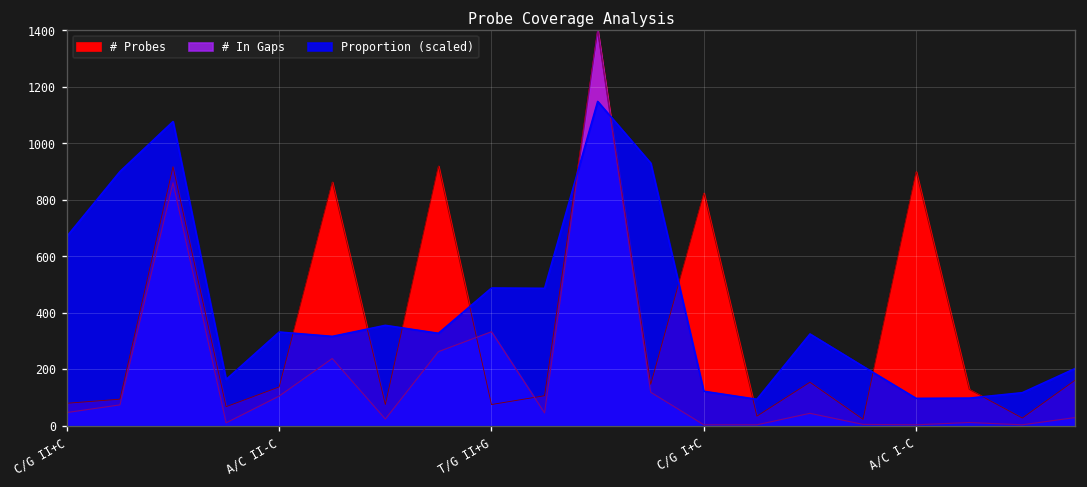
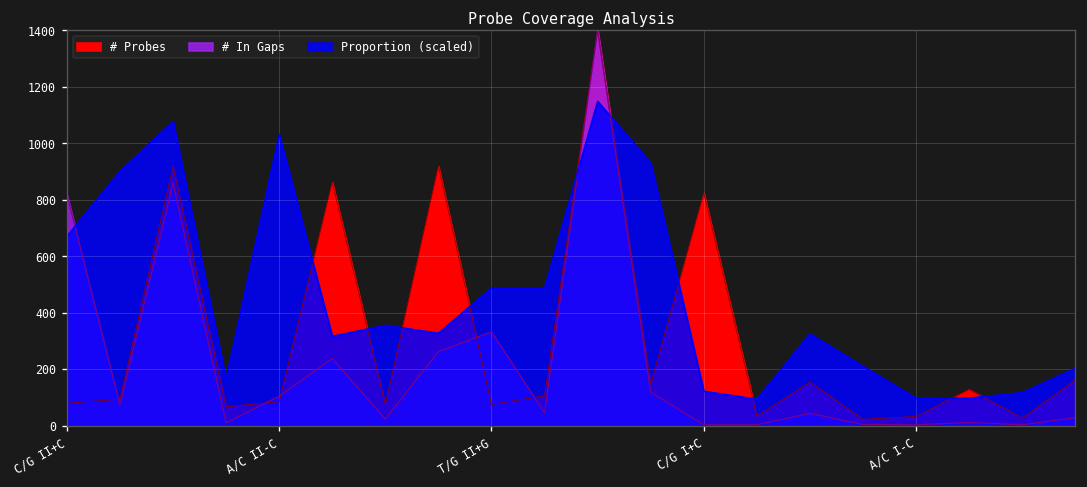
# In Gaps, C/G II+C: 50 -> 820
# Probes, A/C II-C: 140 -> 80
Proportion (scaled), A/C II-C: 330 -> 1030
# Probes, A/C I-C: 900 -> 30
